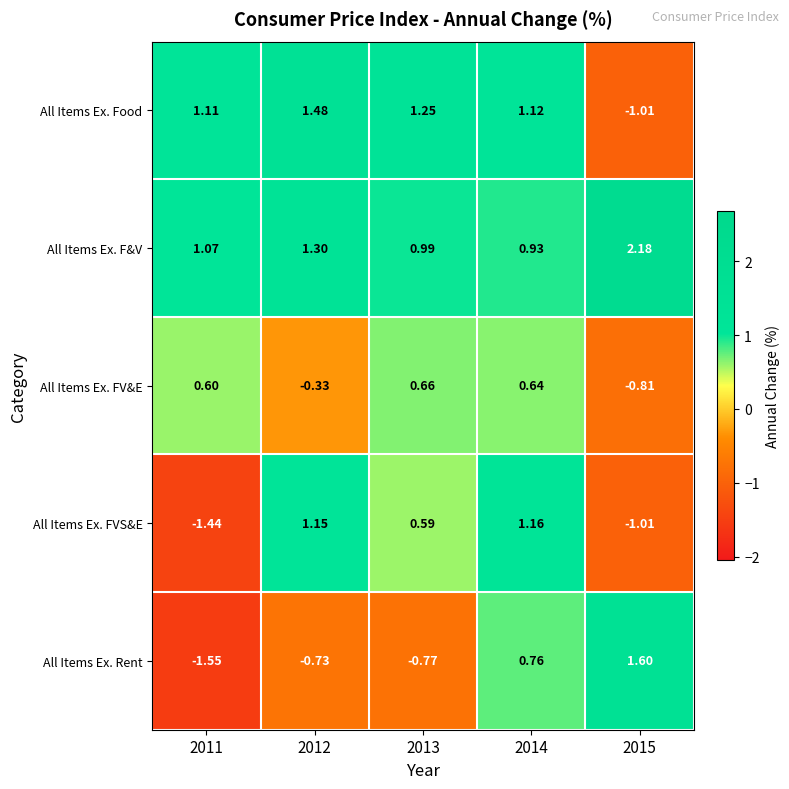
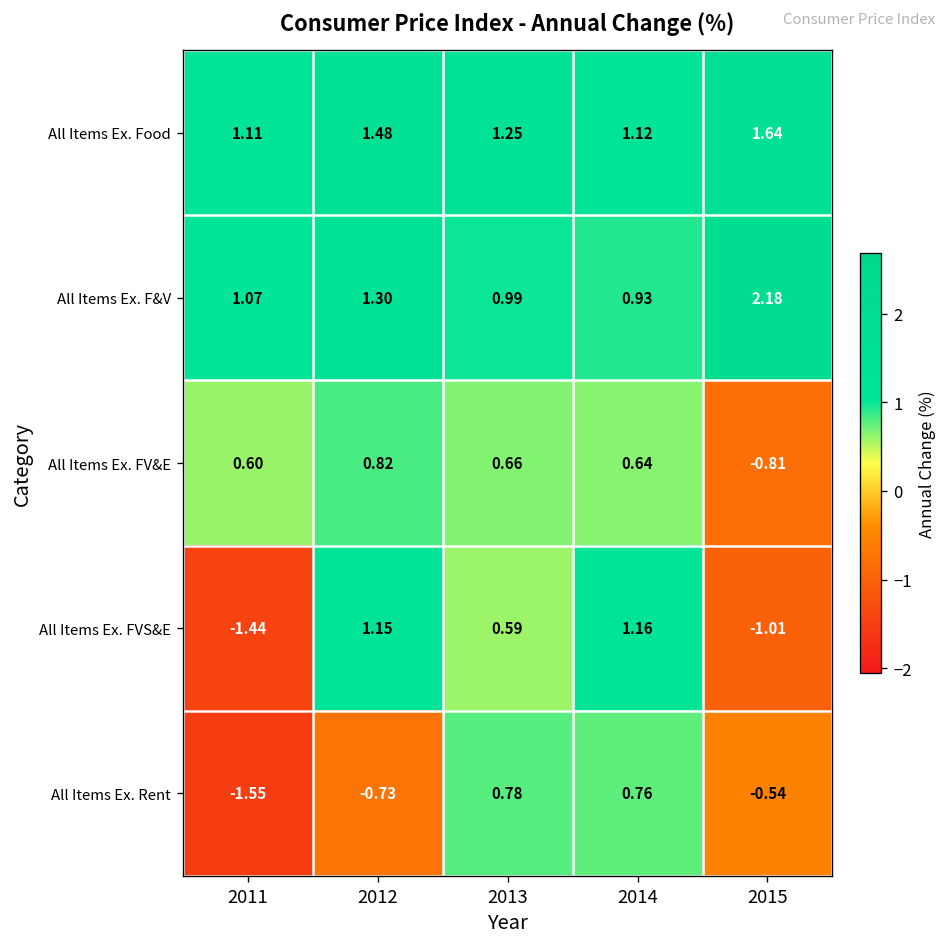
All Items Ex. Food, 2015: -1.01 -> 1.64
All Items Ex. FV&E, 2012: -0.33 -> 0.82
All Items Ex. Rent, 2013: -0.77 -> 0.78
All Items Ex. Rent, 2015: 1.60 -> -0.54
